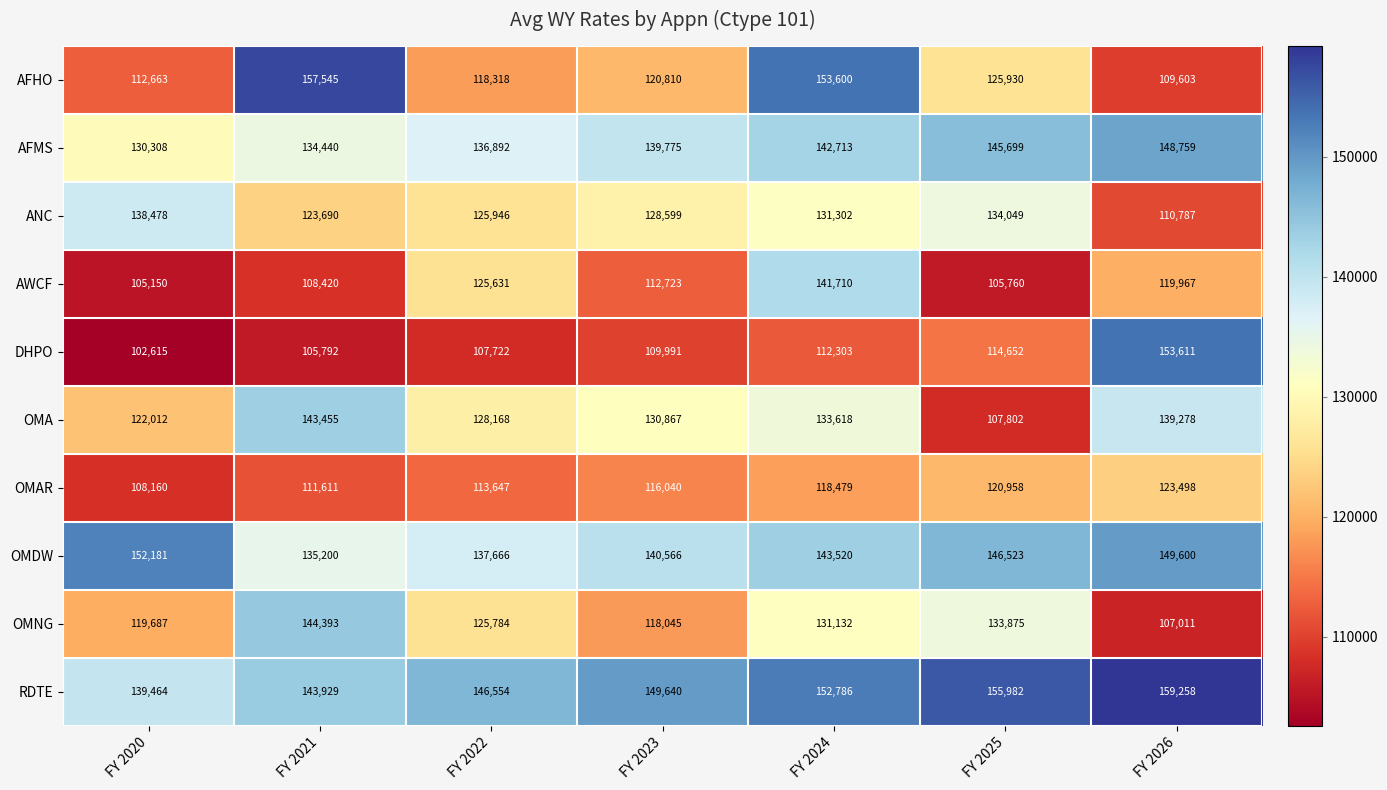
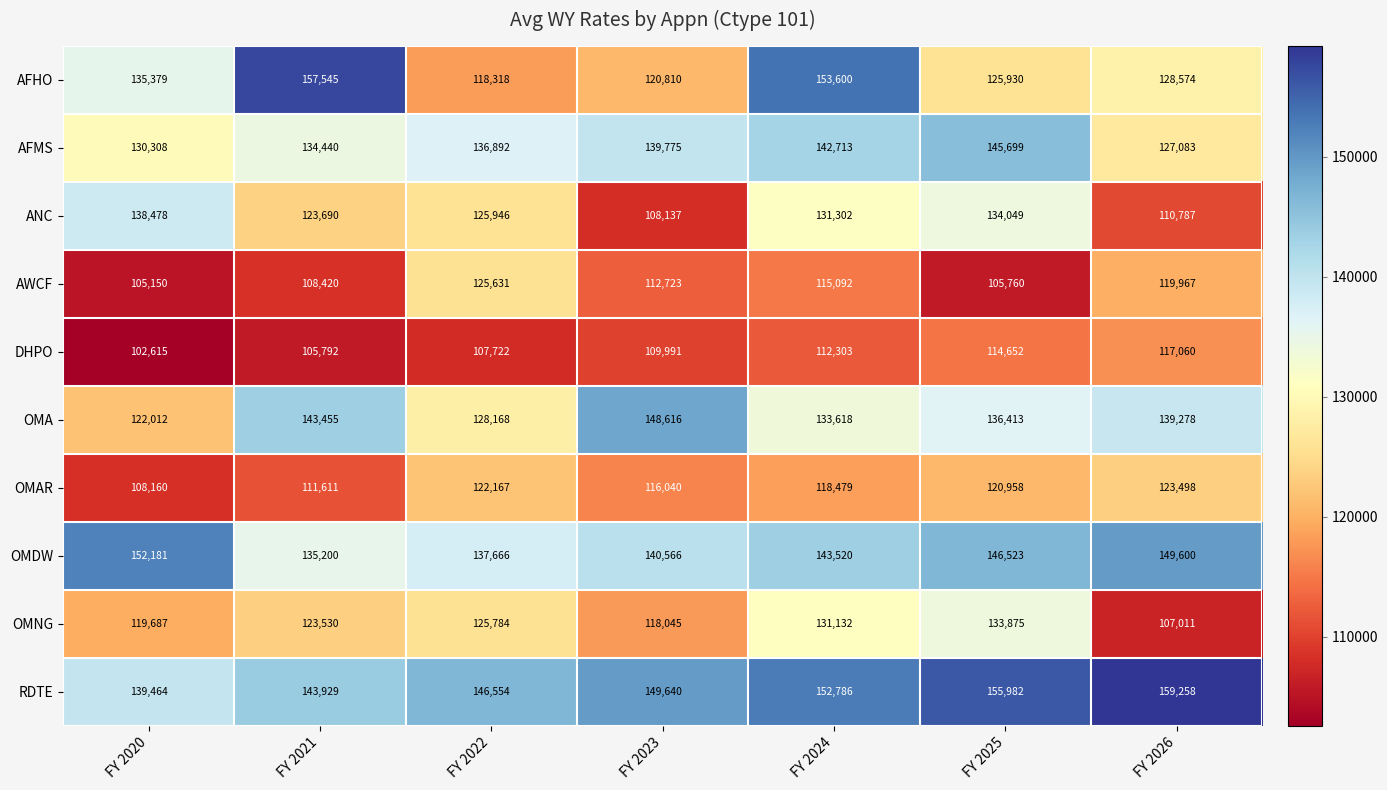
AFHO, FY 2020: 112,663 -> 135,379
AFHO, FY 2026: 109,603 -> 128,574
AFMS, FY 2026: 148,759 -> 127,083
ANC, FY 2023: 128,599 -> 108,137
AWCF, FY 2024: 141,710 -> 115,092
DHPO, FY 2026: 153,611 -> 117,060
OMA, FY 2023: 130,867 -> 148,616
OMA, FY 2025: 107,802 -> 136,413
OMAR, FY 2022: 113,647 -> 122,167
OMNG, FY 2021: 144,393 -> 123,530
